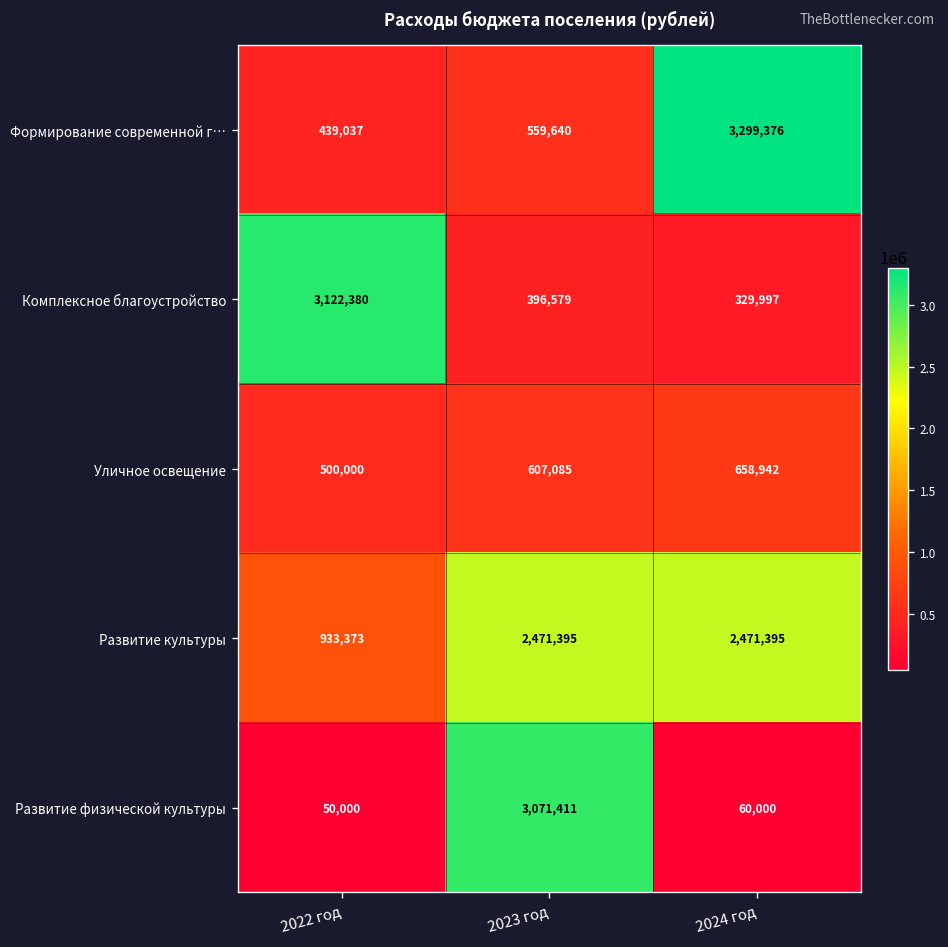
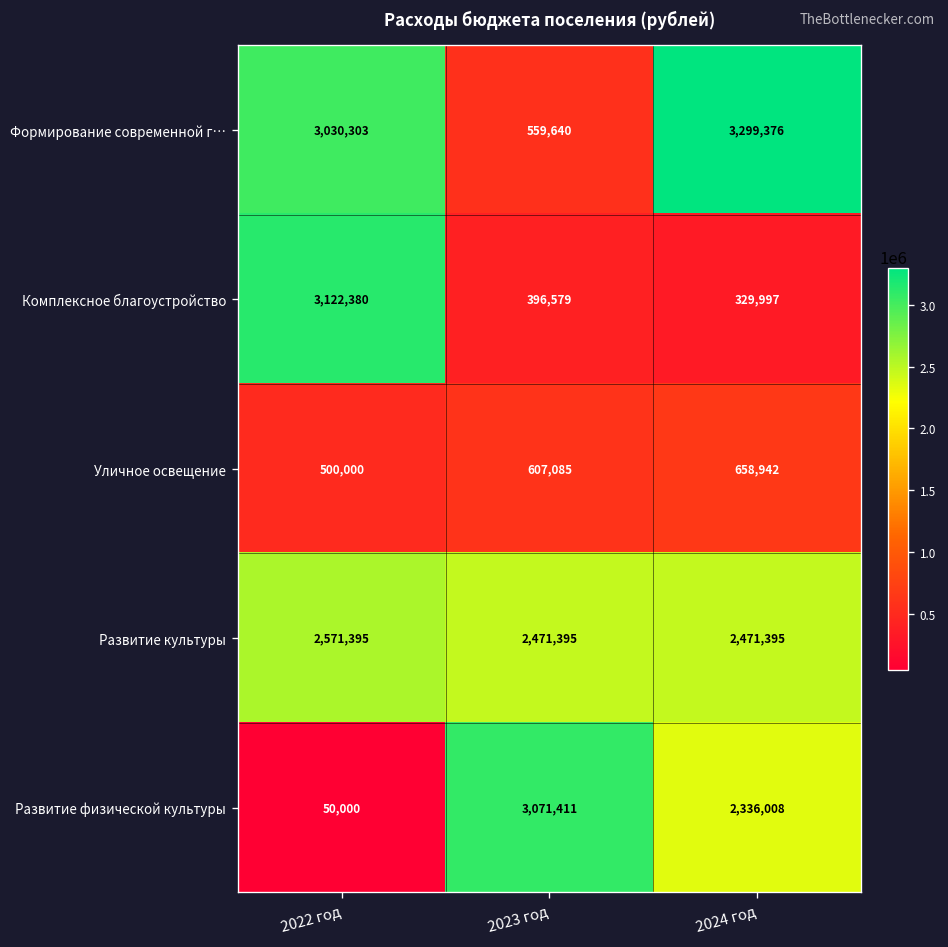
Формирование современной г…, 2022 год: 439,037 -> 3,030,303
Развитие культуры, 2022 год: 933,373 -> 2,571,395
Развитие физической культуры, 2024 год: 60,000 -> 2,336,008
